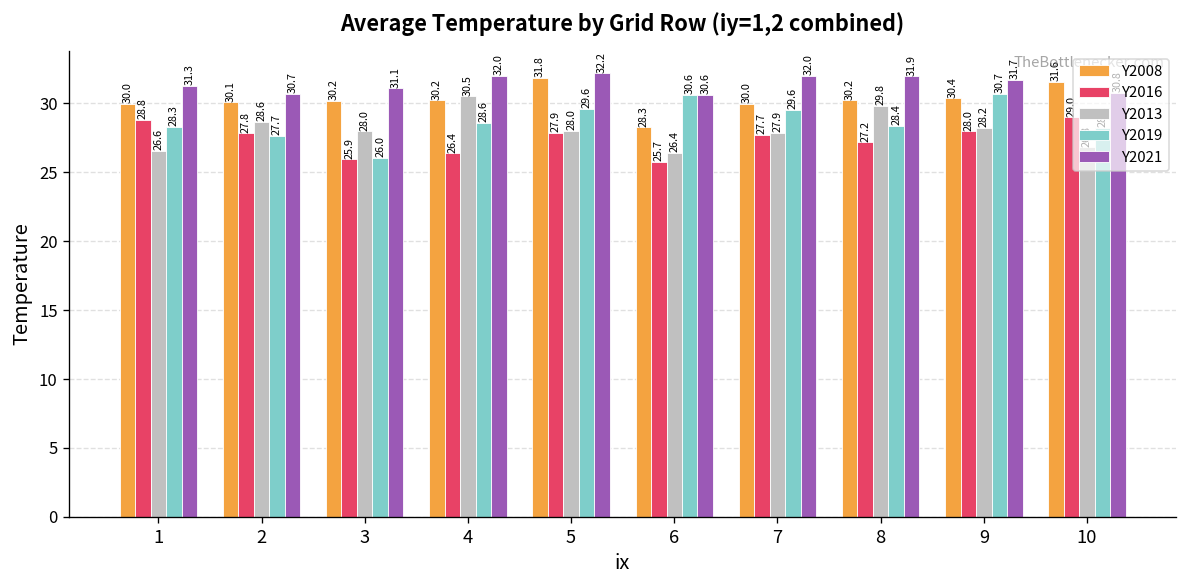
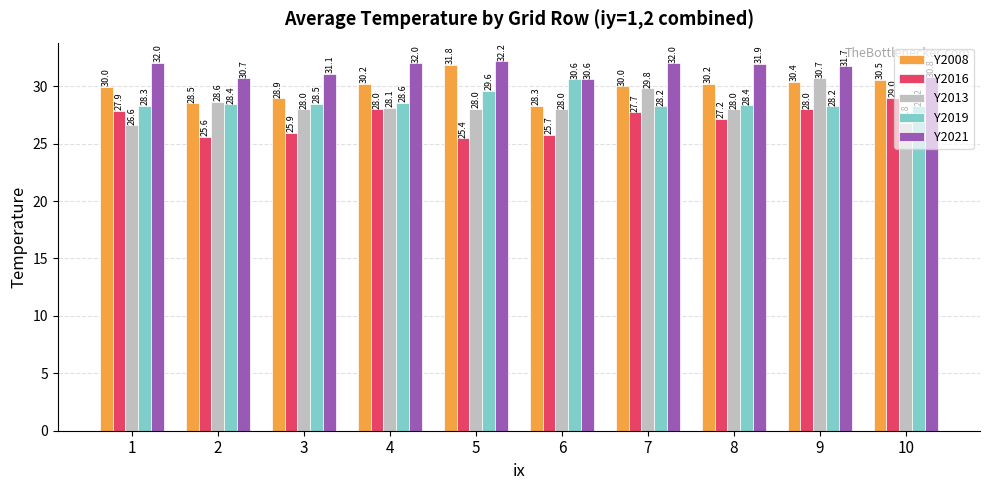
Y2016, 1: 28.8 -> 27.9
Y2021, 1: 31.3 -> 32.0
Y2008, 2: 30.1 -> 28.5
Y2016, 2: 27.8 -> 25.6
Y2019, 2: 27.7 -> 28.4
Y2008, 3: 30.2 -> 28.9
Y2019, 3: 26.0 -> 28.5
Y2016, 4: 26.4 -> 28.0
Y2013, 4: 30.5 -> 28.1
Y2016, 5: 27.9 -> 25.4
Y2013, 6: 26.4 -> 28.0
Y2013, 7: 27.9 -> 29.8
Y2019, 7: 29.6 -> 28.2
Y2013, 8: 29.8 -> 28.0
Y2013, 9: 28.2 -> 30.7
Y2019, 9: 30.7 -> 28.2
Y2008, 10: 31.6 -> 30.5
